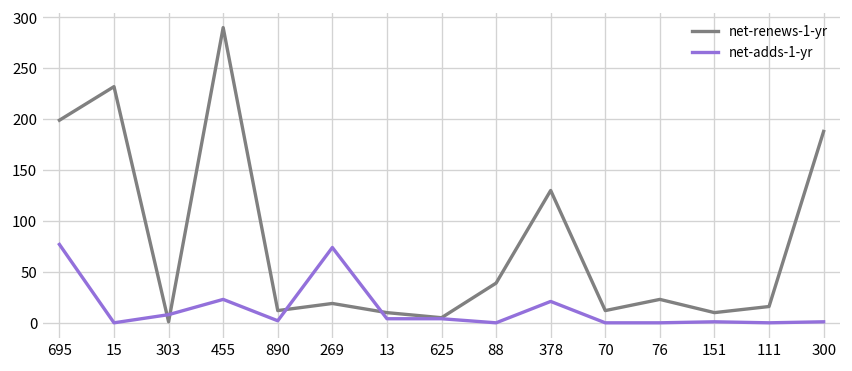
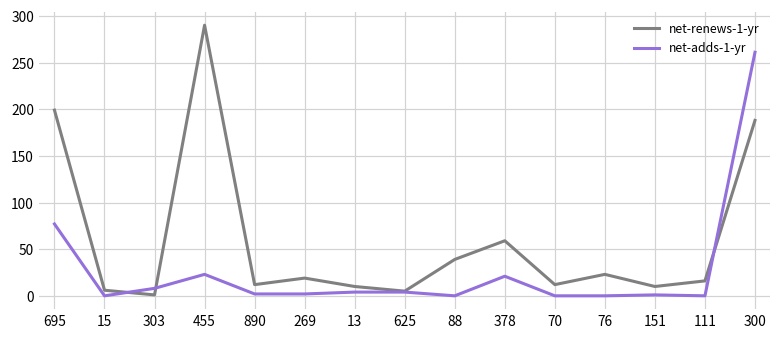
net-renews-1-yr, 15: 230 -> 10
net-adds-1-yr, 269: 70 -> 0
net-renews-1-yr, 378: 130 -> 60
net-adds-1-yr, 300: 0 -> 260
